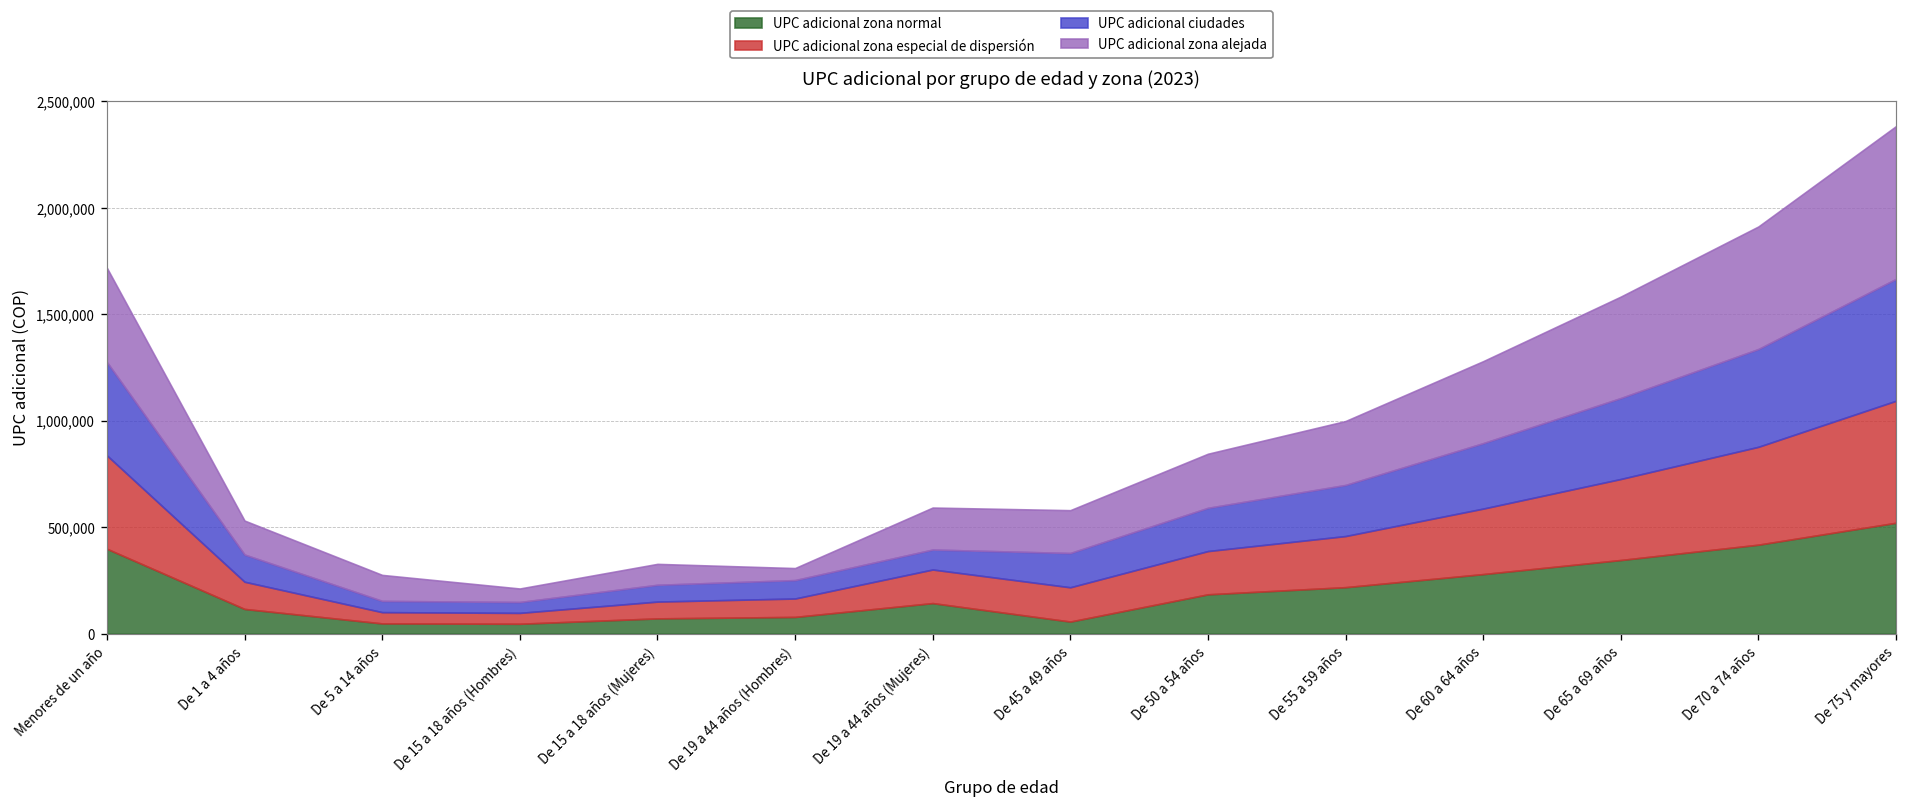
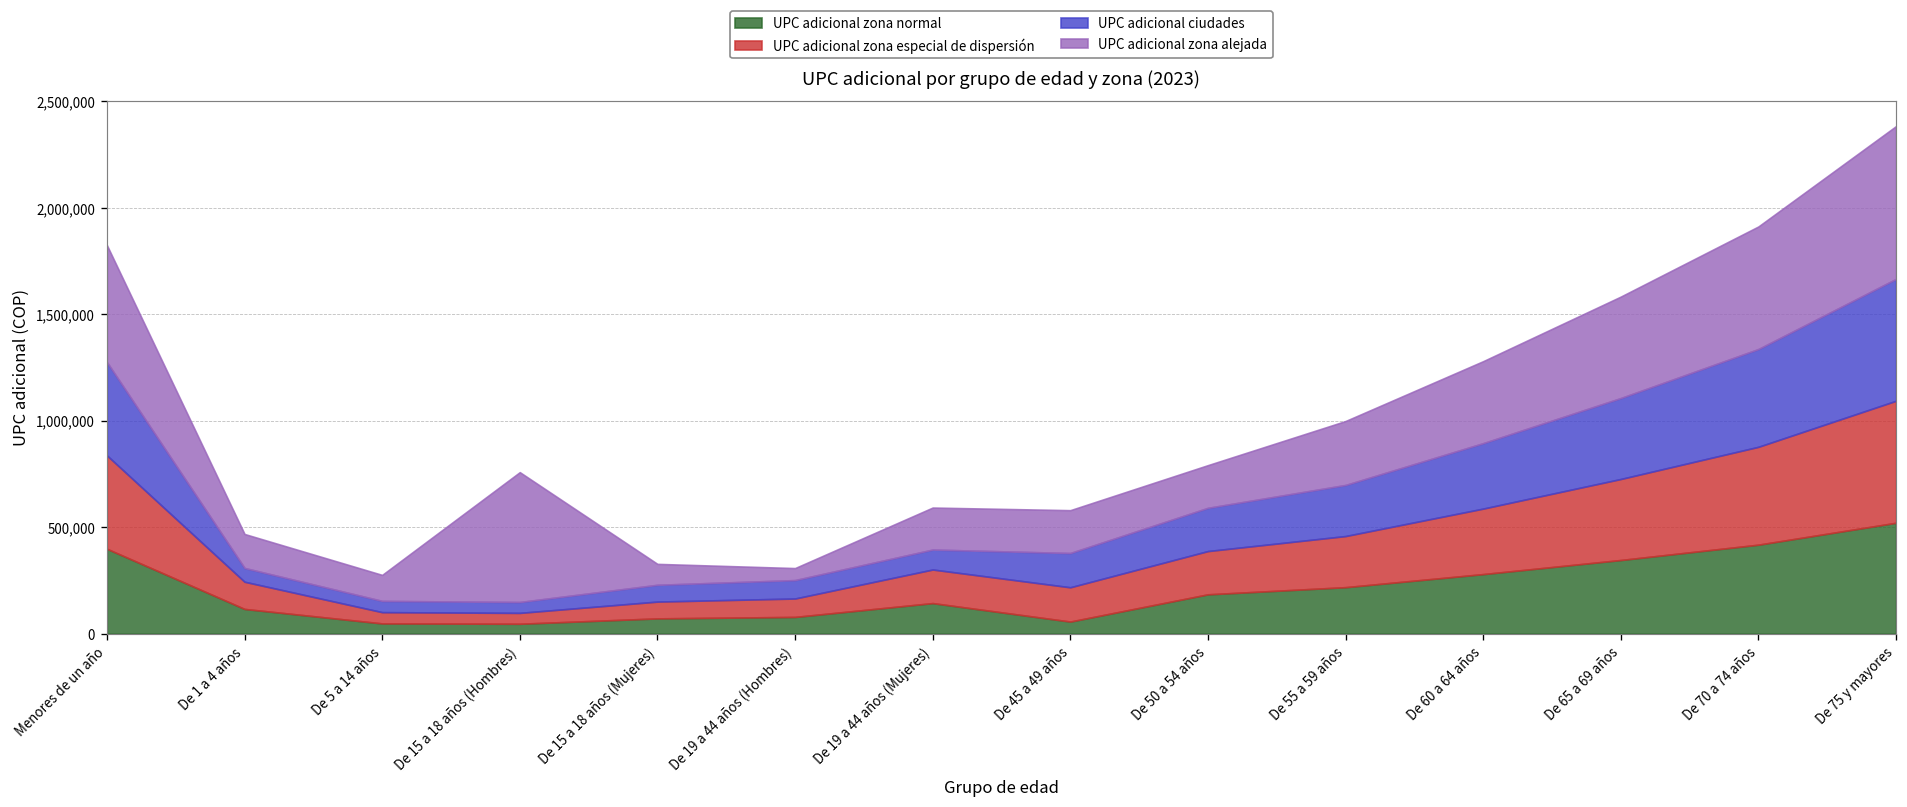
UPC adicional zona alejada, Menores de un año: 440,000 -> 550,000
UPC adicional ciudades, De 1 a 4 años: 130,000 -> 60,000
UPC adicional zona alejada, De 15 a 18 años (Hombres): 60,000 -> 610,000
UPC adicional zona alejada, De 50 a 54 años: 250,000 -> 200,000
